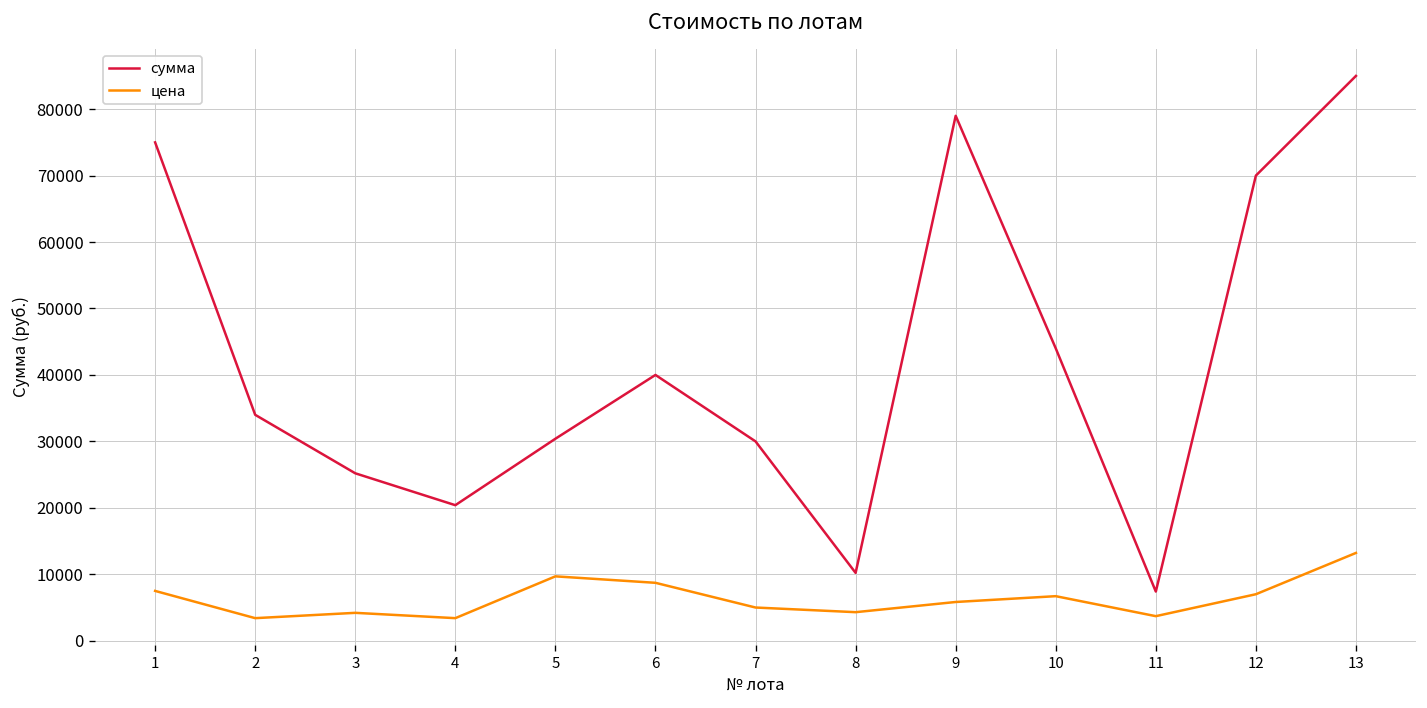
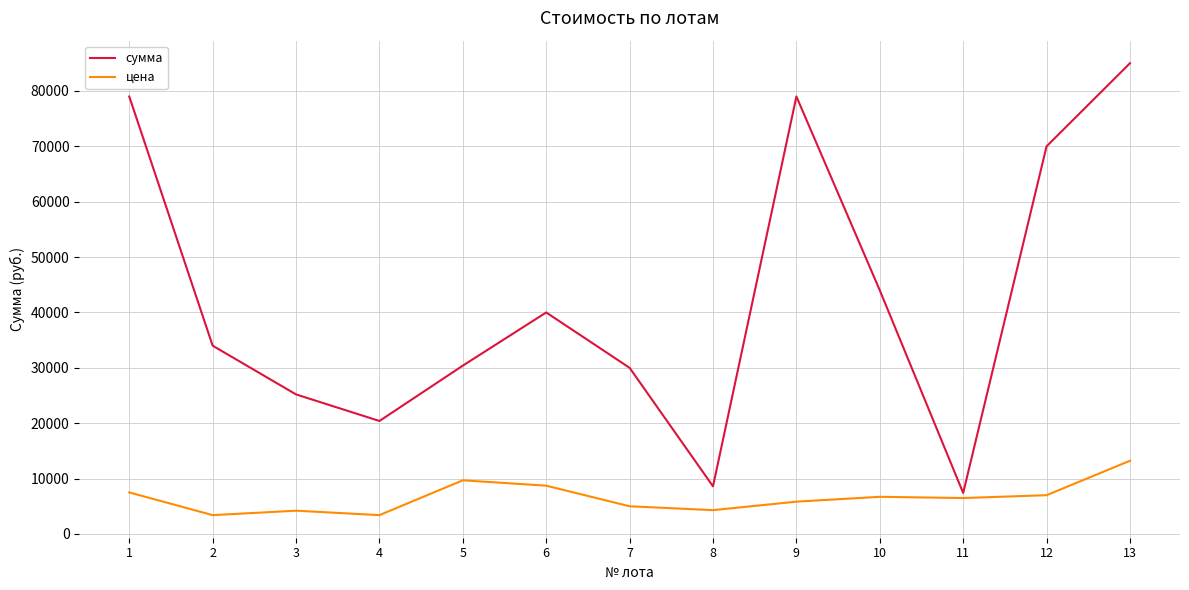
сумма, 1: 75000 -> 79000
сумма, 8: 10000 -> 9000
цена, 11: 4000 -> 6000
